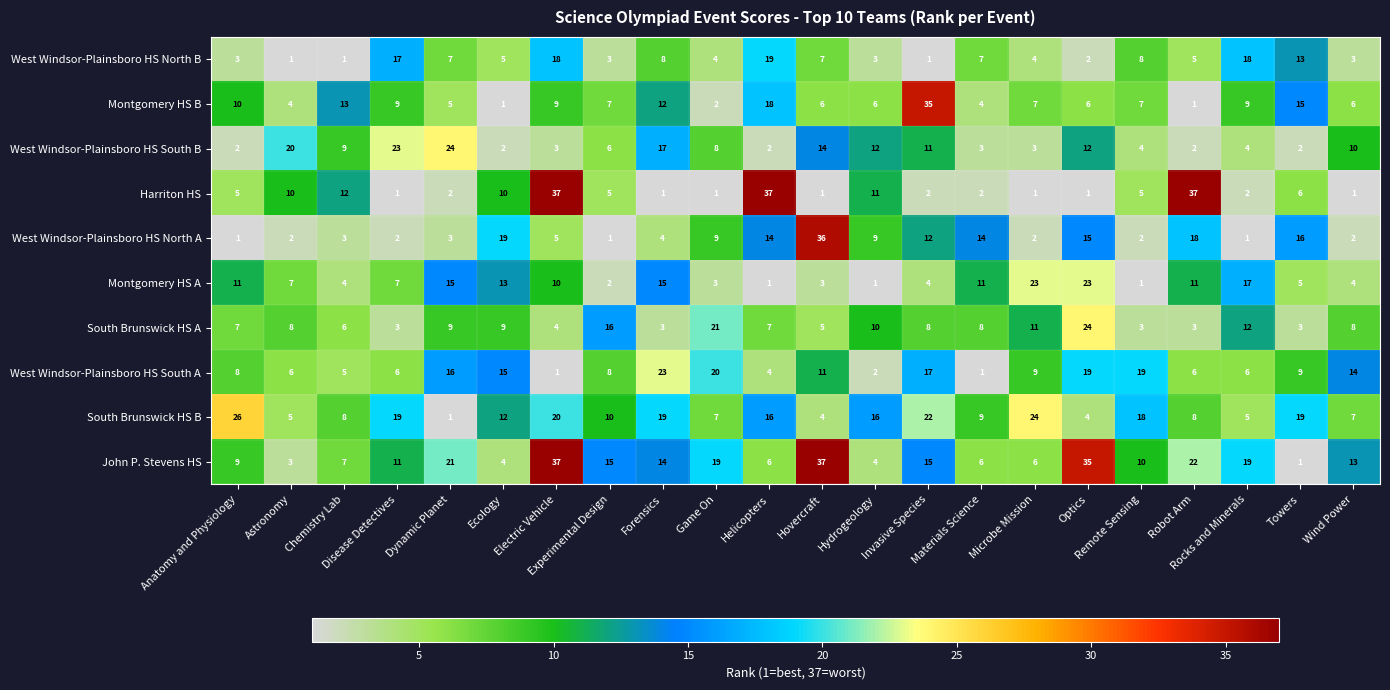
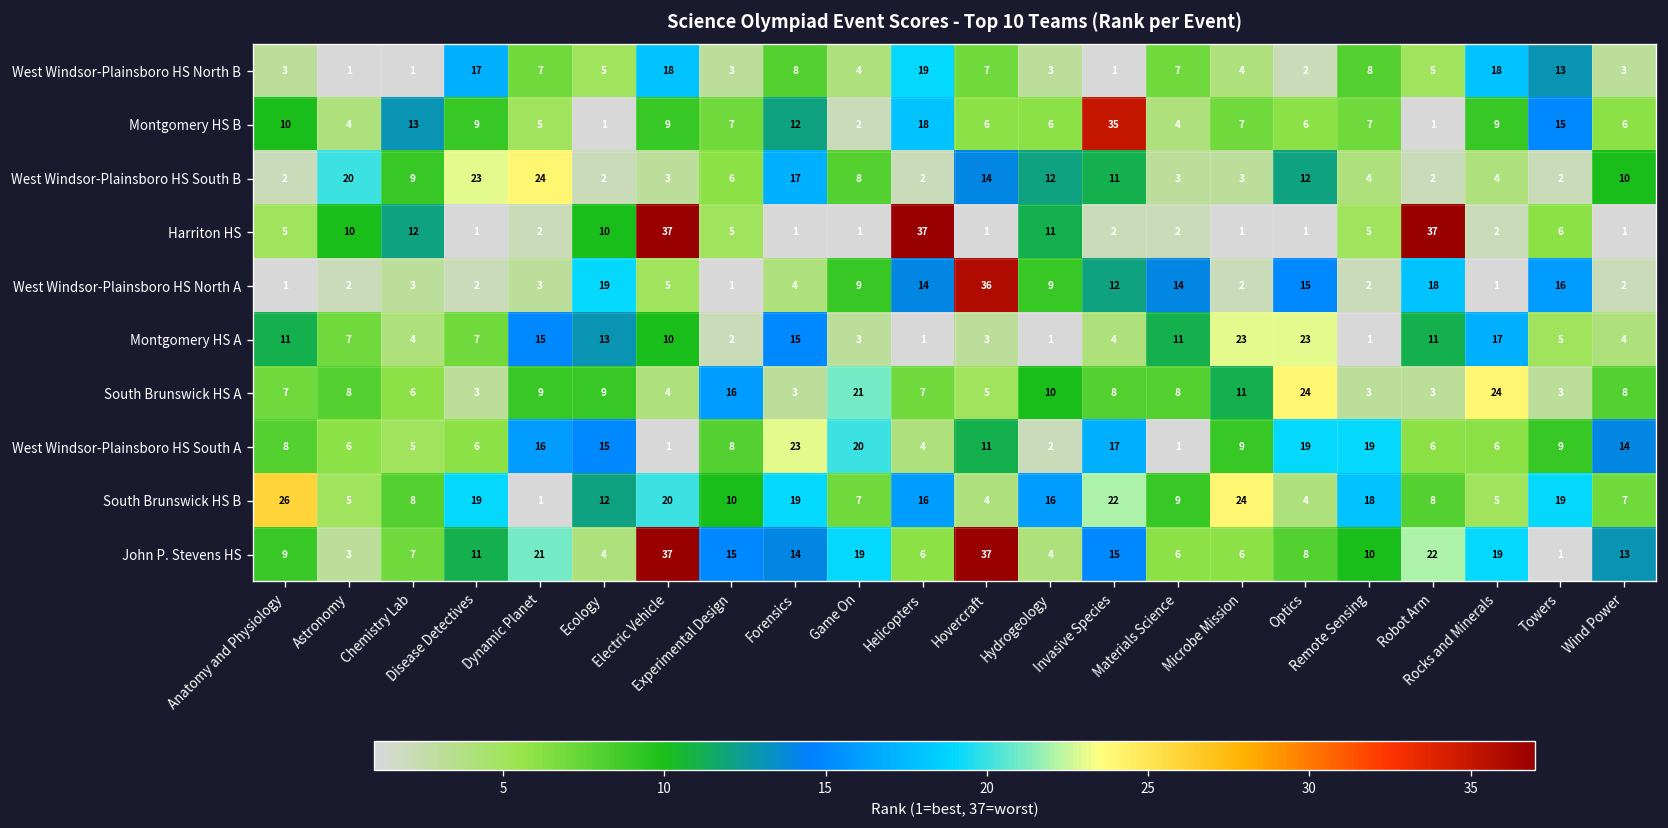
South Brunswick HS A, Rocks and Minerals: 12 -> 24
John P. Stevens HS, Optics: 35 -> 8
